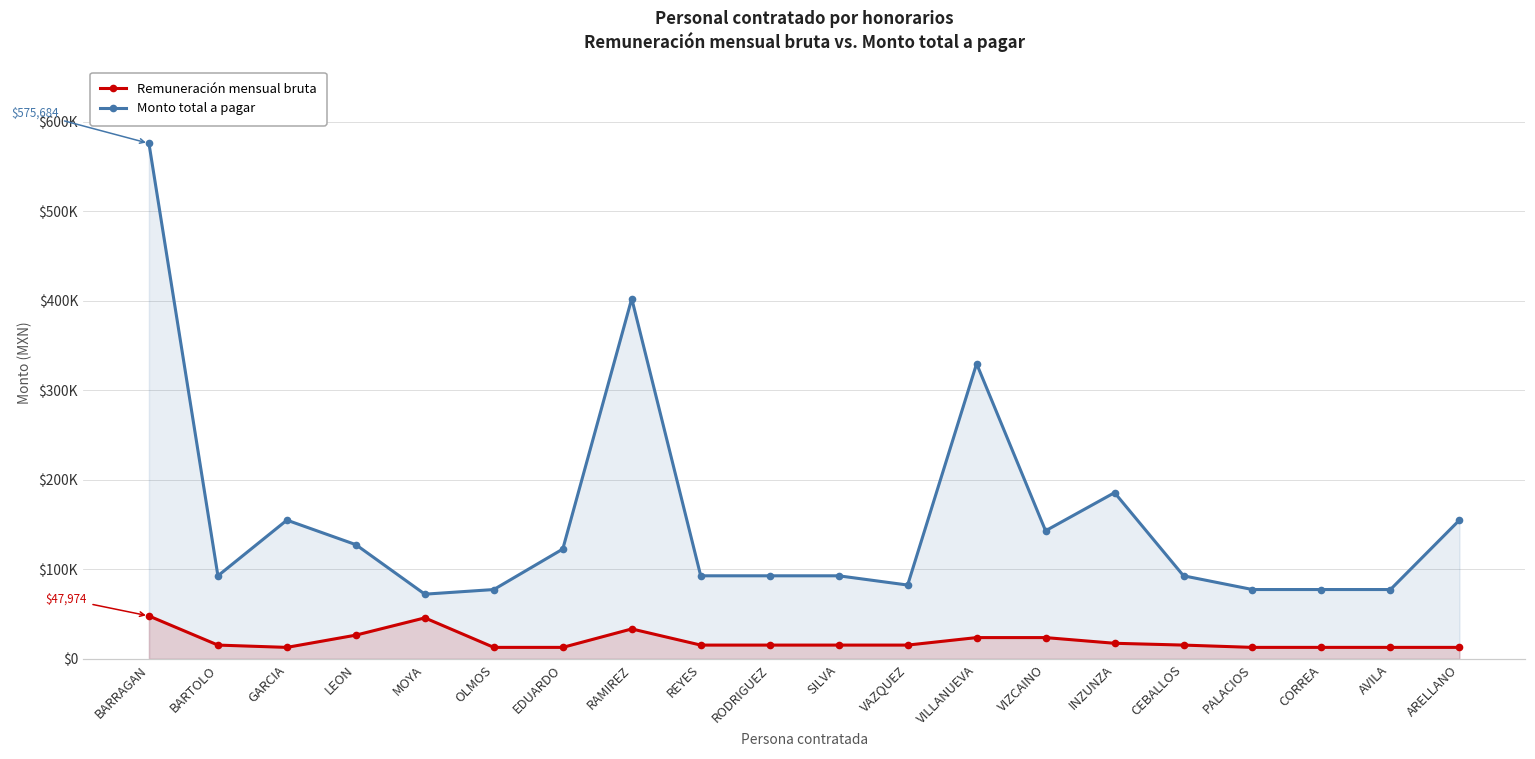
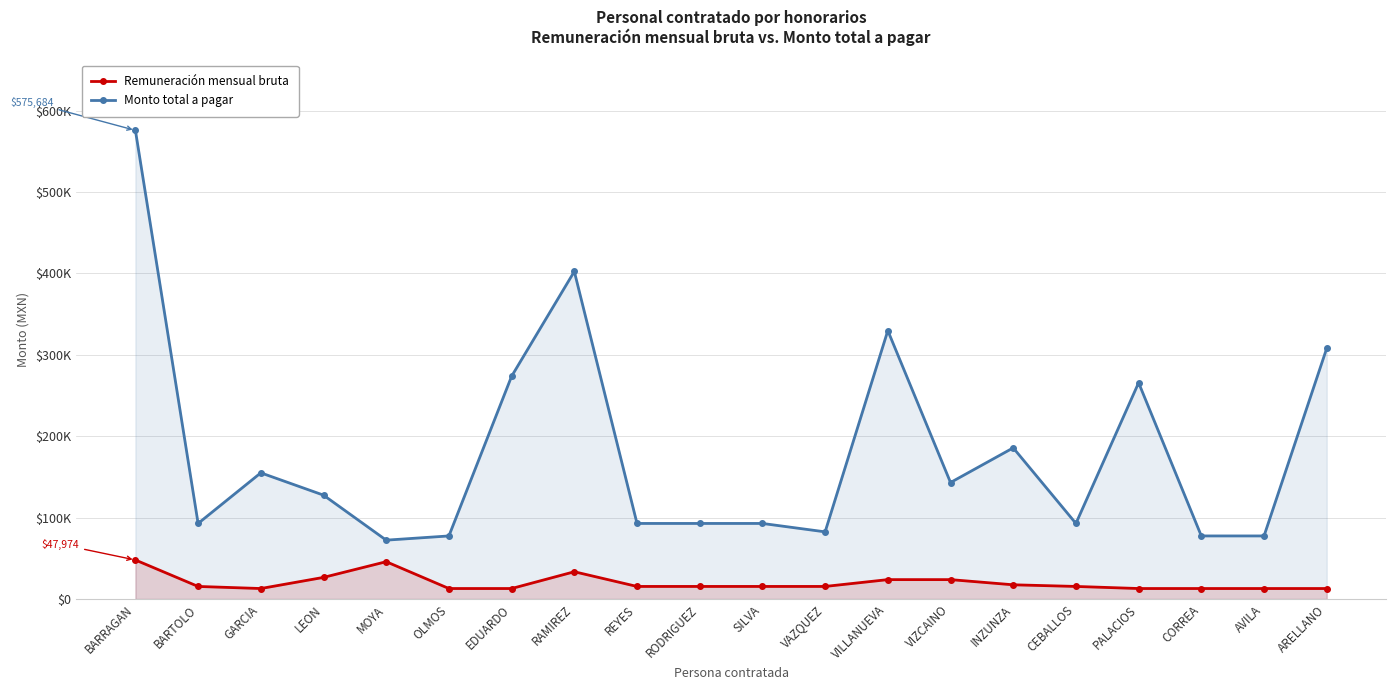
Monto total a pagar, EDUARDO: $120000 -> $270000
Monto total a pagar, PALACIOS: $80000 -> $270000
Monto total a pagar, ARELLANO: $160000 -> $310000
